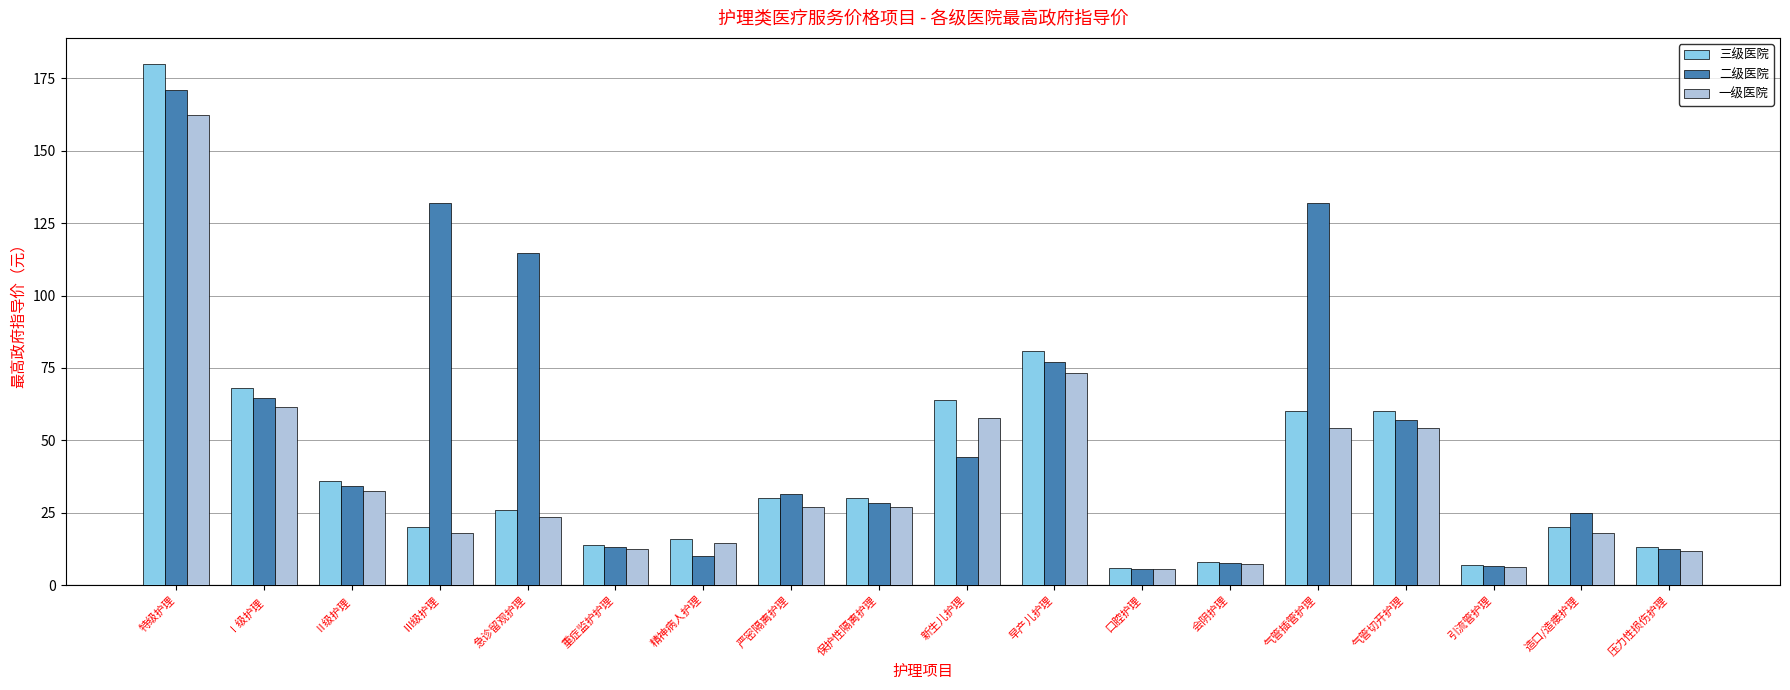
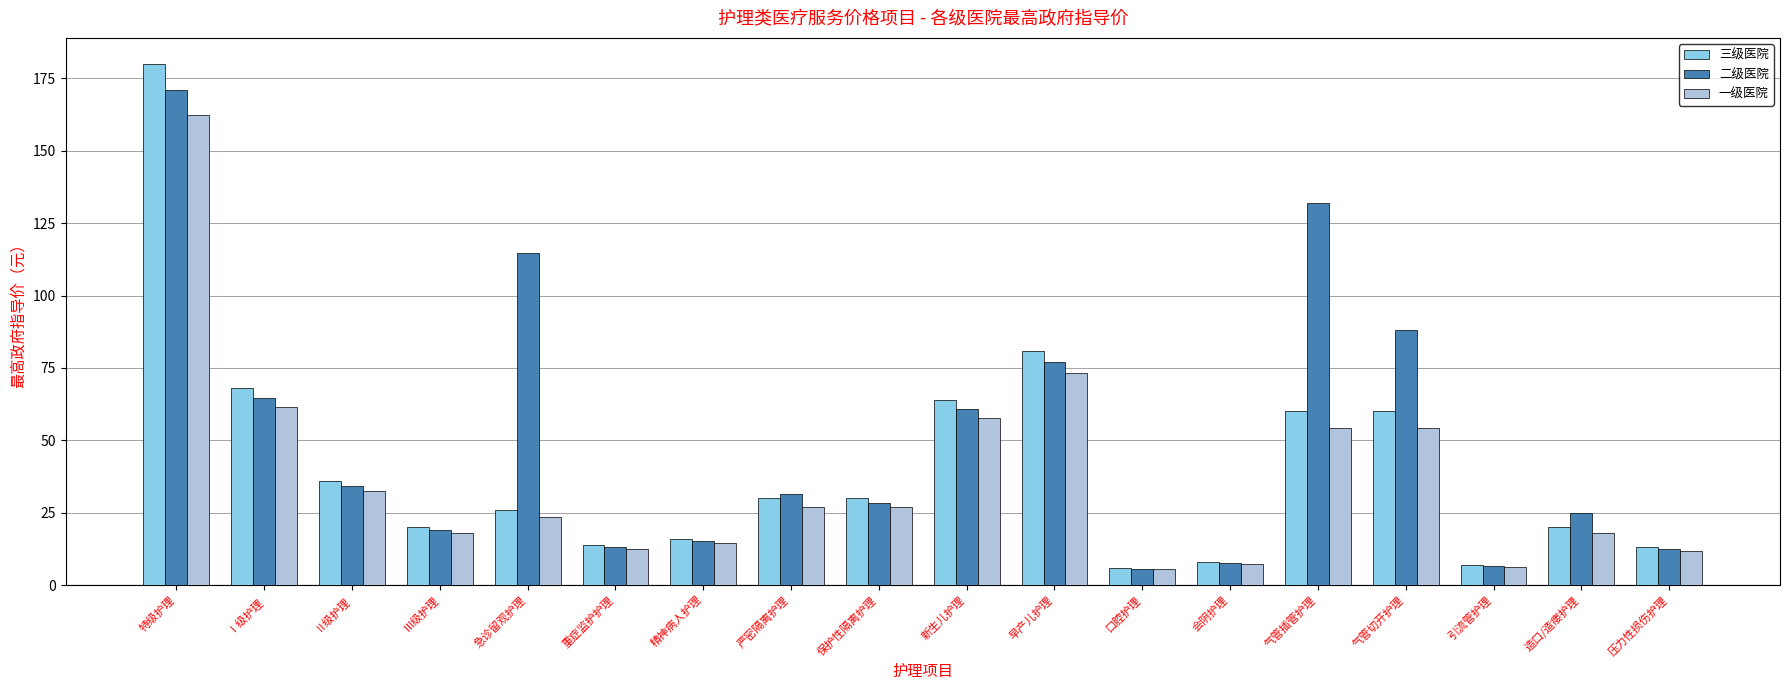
二级医院, Ⅲ级护理: 132 -> 19
二级医院, 精神病人护理: 10 -> 15
二级医院, 新生儿护理: 44 -> 61
二级医院, 气管切开护理: 57 -> 88
